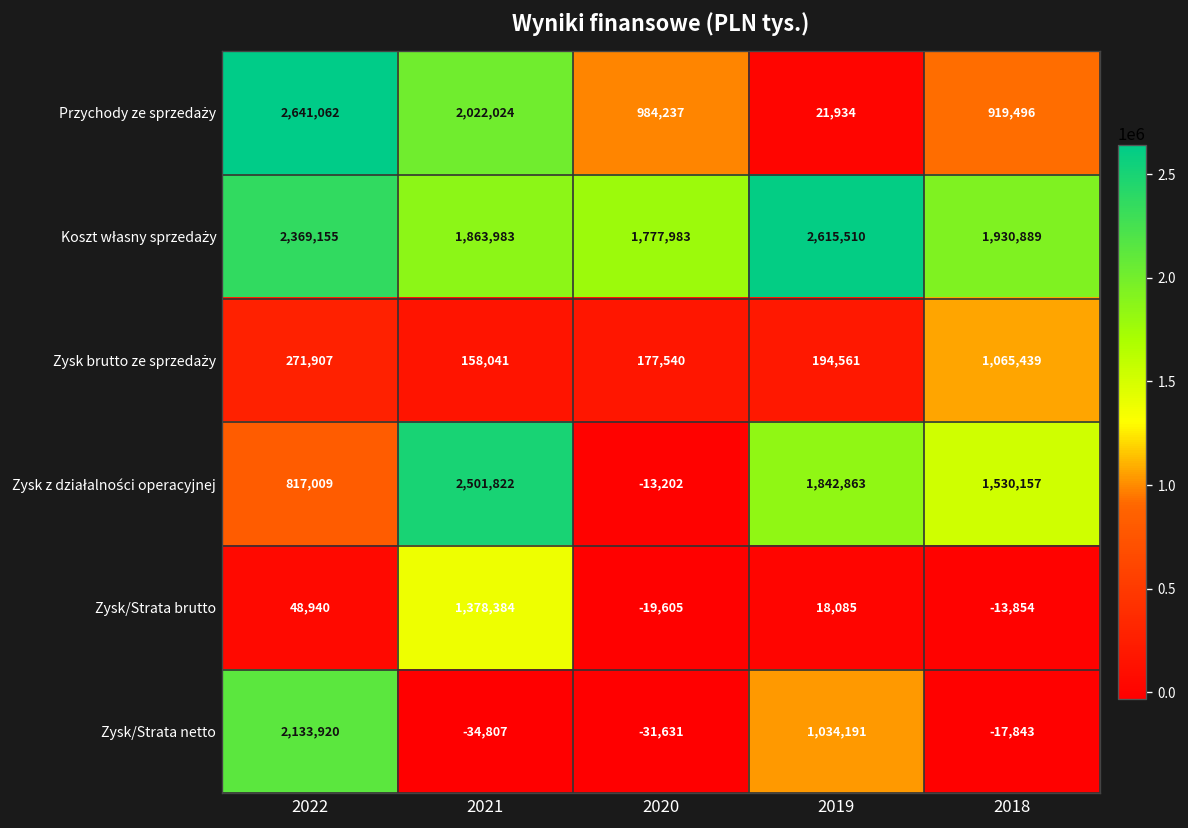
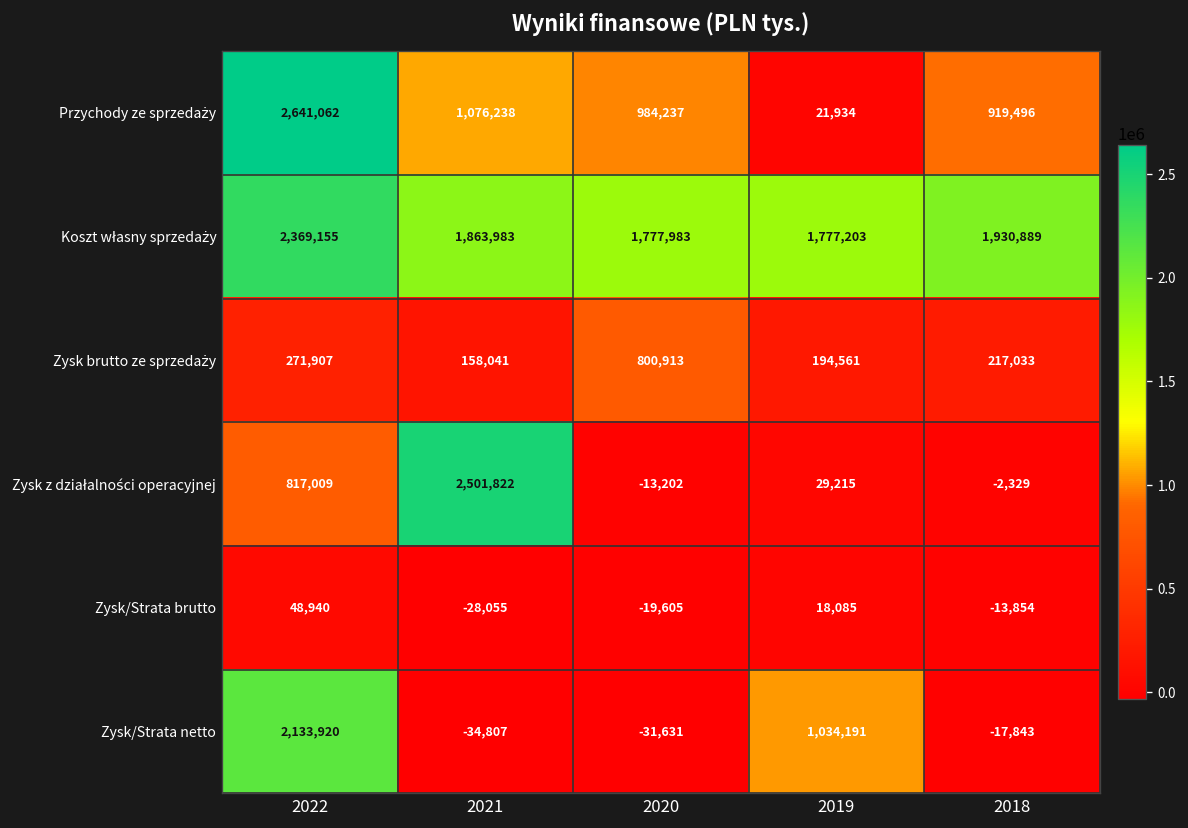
Przychody ze sprzedaży, 2021: 2,022,024 -> 1,076,238
Koszt własny sprzedaży, 2019: 2,615,510 -> 1,777,203
Zysk brutto ze sprzedaży, 2020: 177,540 -> 800,913
Zysk brutto ze sprzedaży, 2018: 1,065,439 -> 217,033
Zysk z działalności operacyjnej, 2019: 1,842,863 -> 29,215
Zysk z działalności operacyjnej, 2018: 1,530,157 -> -2,329
Zysk/Strata brutto, 2021: 1,378,384 -> -28,055
